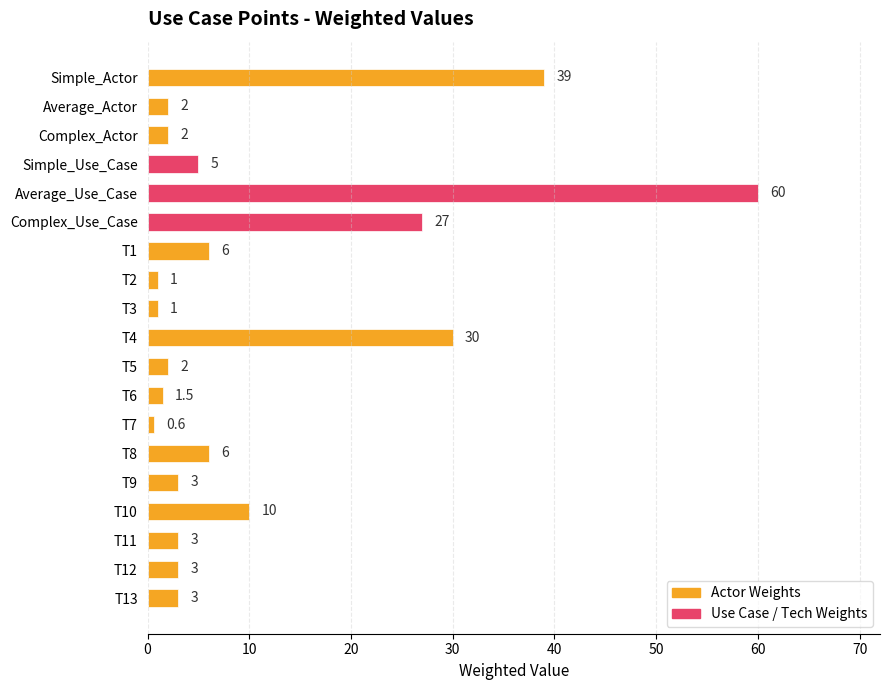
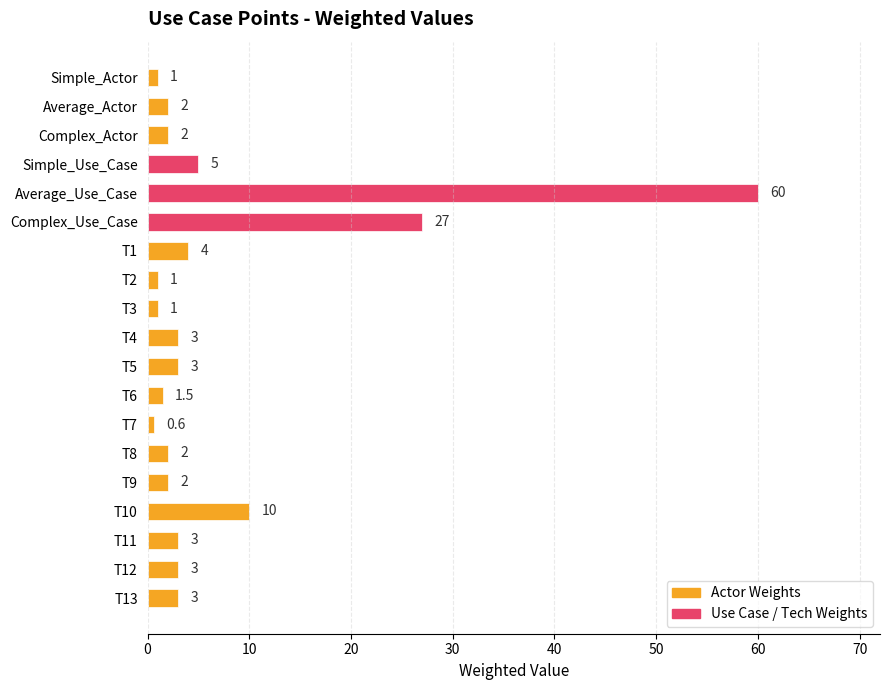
Simple_Actor: 39 -> 1
T1: 6 -> 4
T4: 30 -> 3
T5: 2 -> 3
T8: 6 -> 2
T9: 3 -> 2
